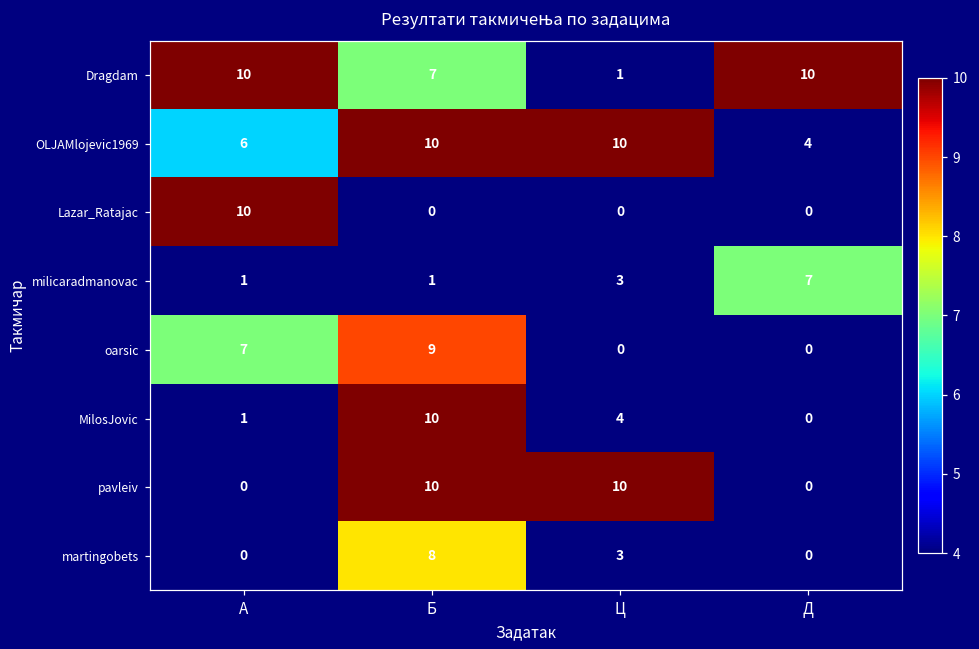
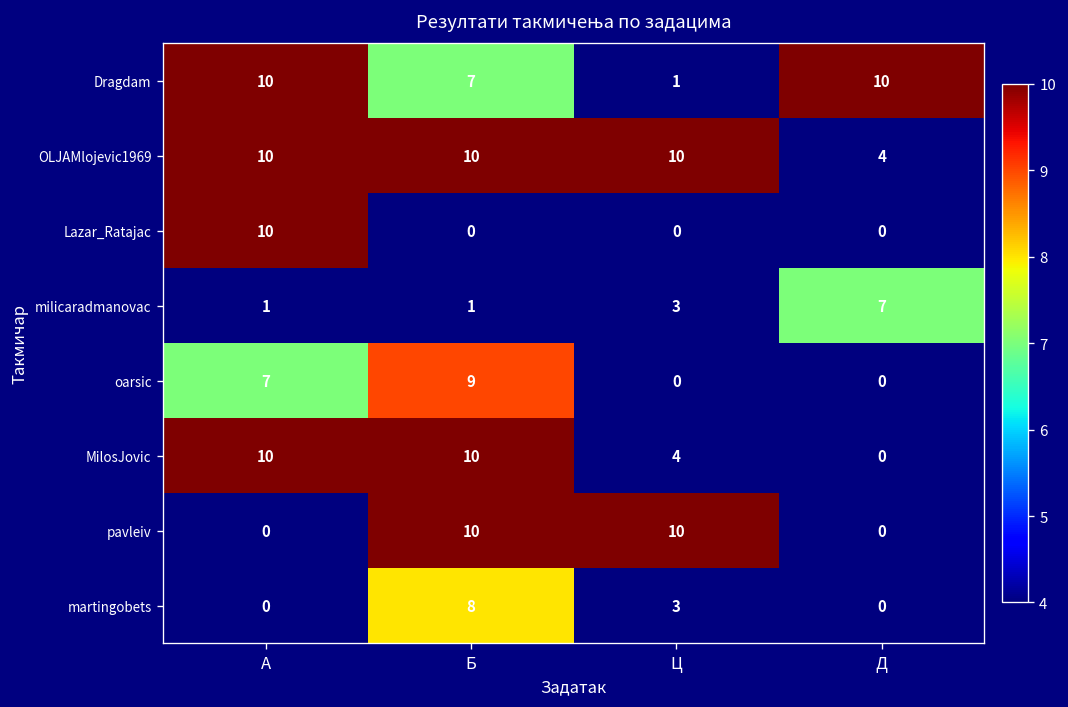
OLJAMlojevic1969, А: 6 -> 10
MilosJovic, А: 1 -> 10
